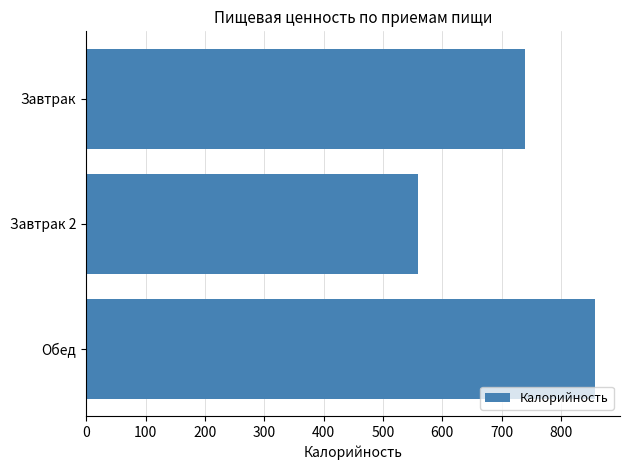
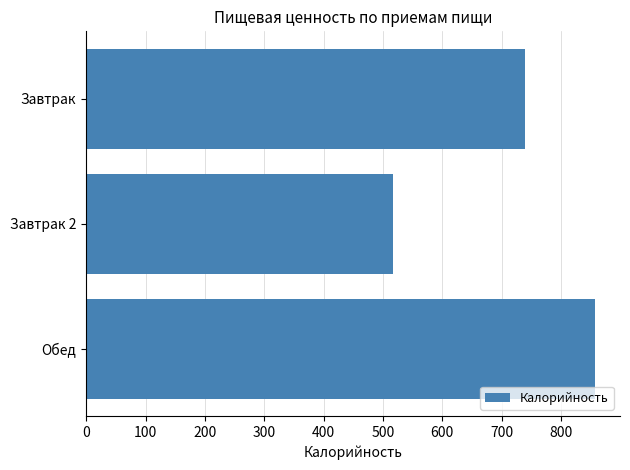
Завтрак 2: 560 -> 520
